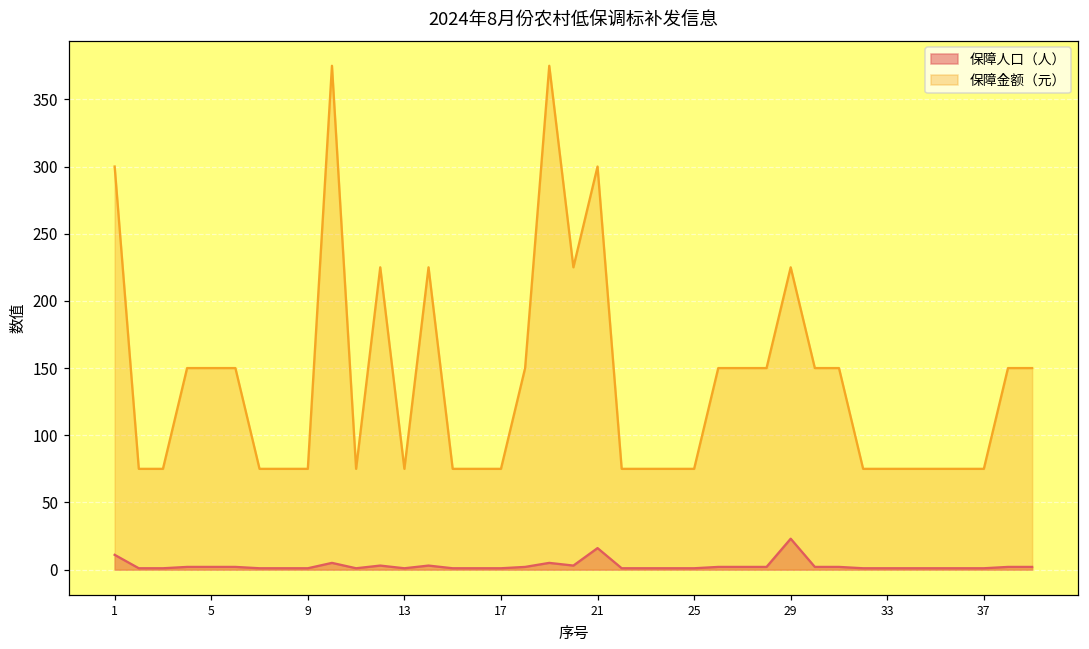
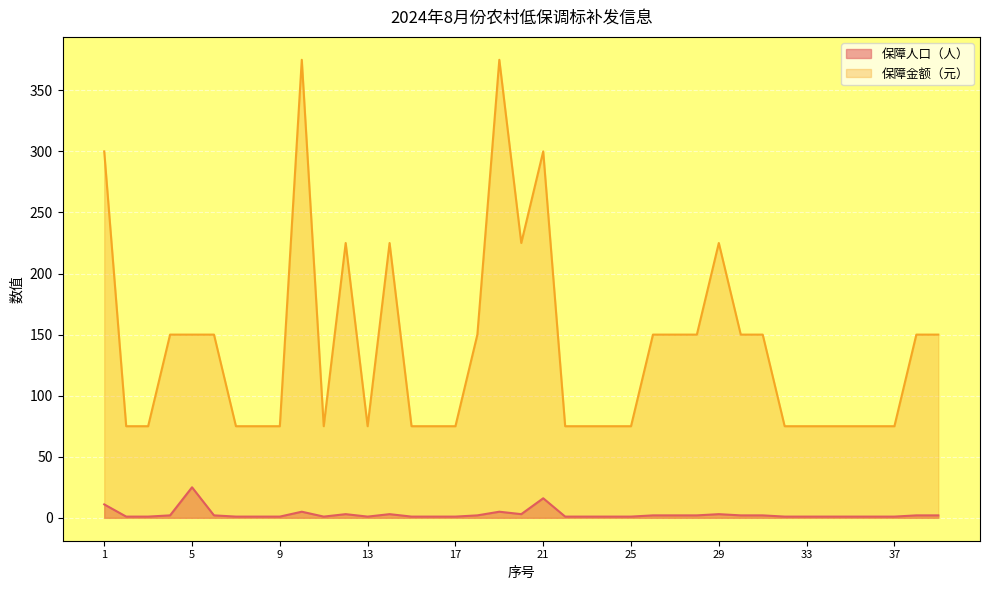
保障人口（人）, 5: 2 -> 25
保障人口（人）, 29: 23 -> 3
